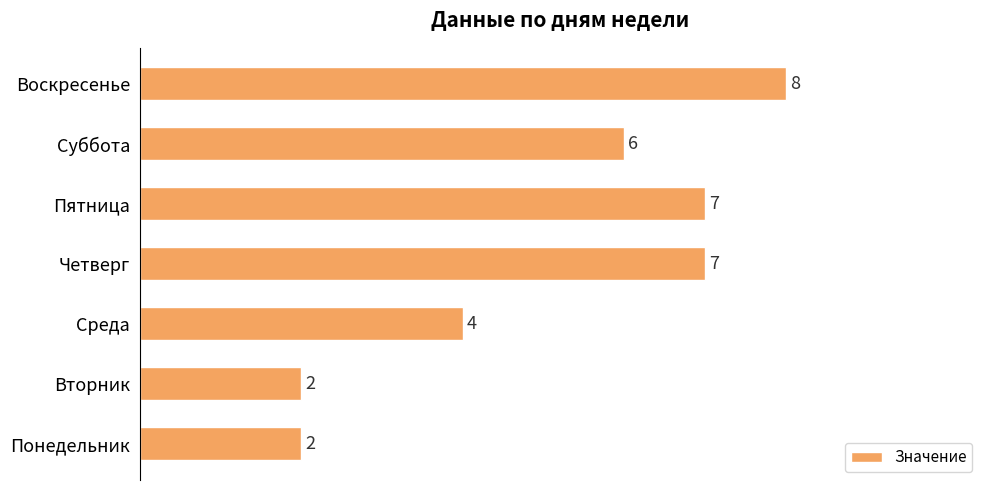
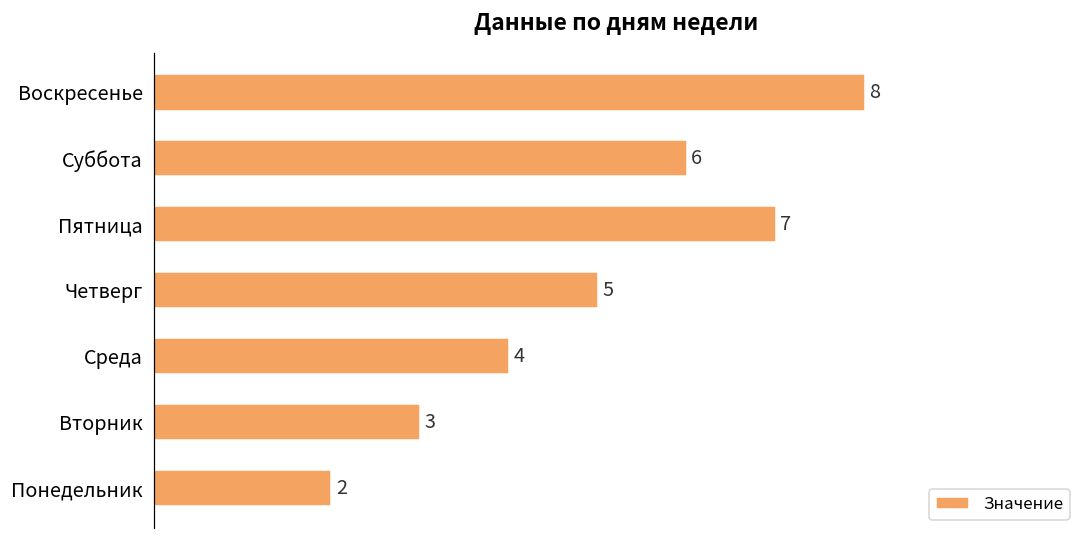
Четверг: 7 -> 5
Вторник: 2 -> 3
